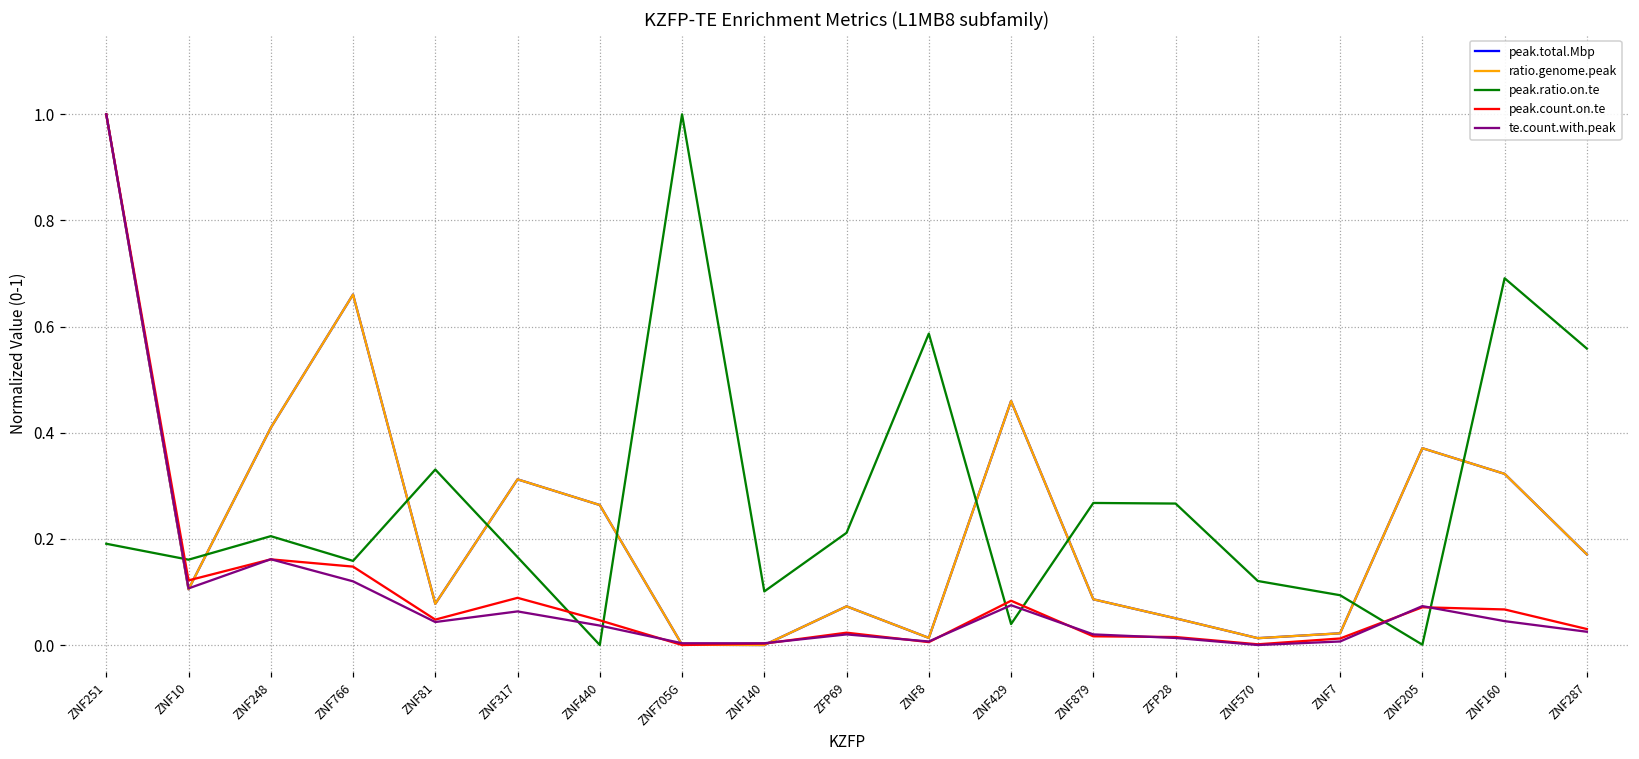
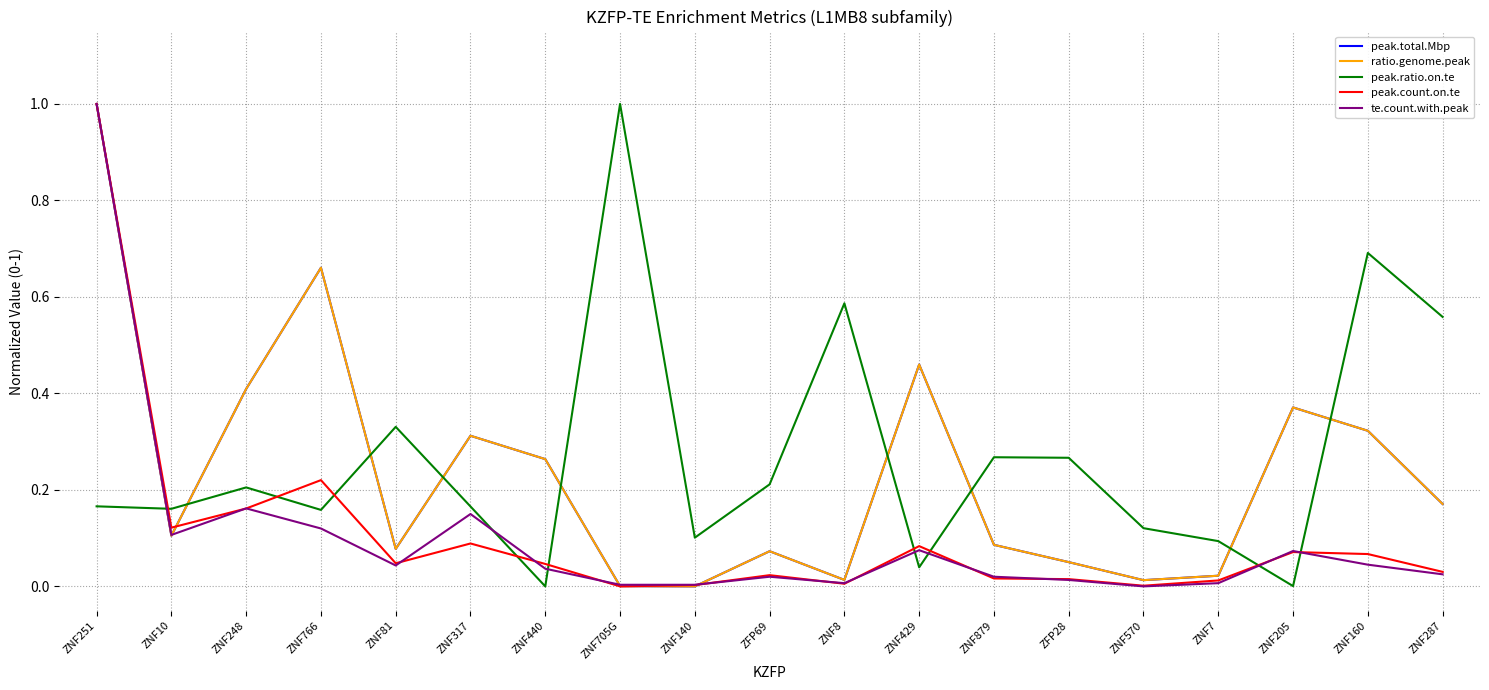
peak.ratio.on.te, ZNF251: 0.19 -> 0.17
peak.count.on.te, ZNF766: 0.15 -> 0.22
te.count.with.peak, ZNF317: 0.06 -> 0.15
